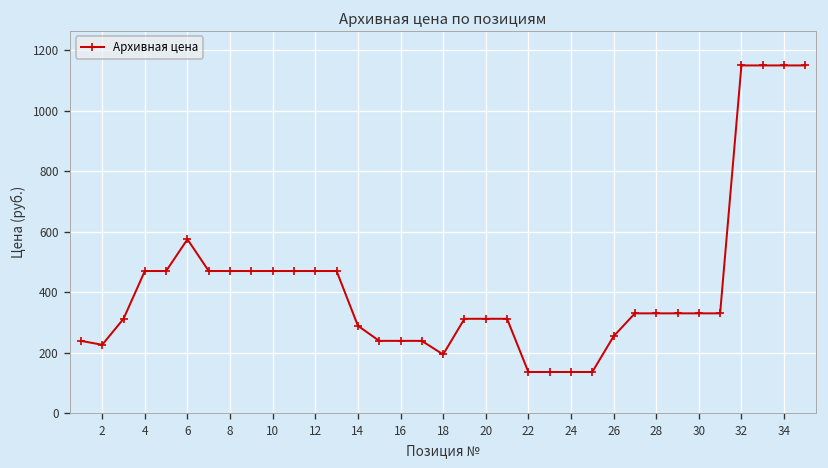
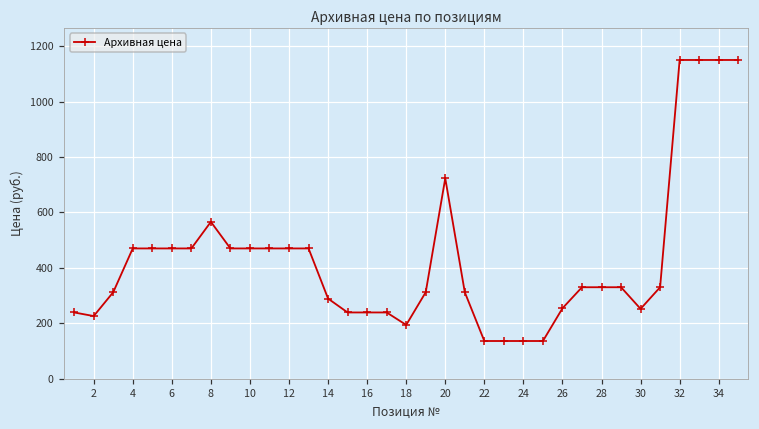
6: 580 -> 470
8: 470 -> 570
20: 310 -> 720
30: 330 -> 250
